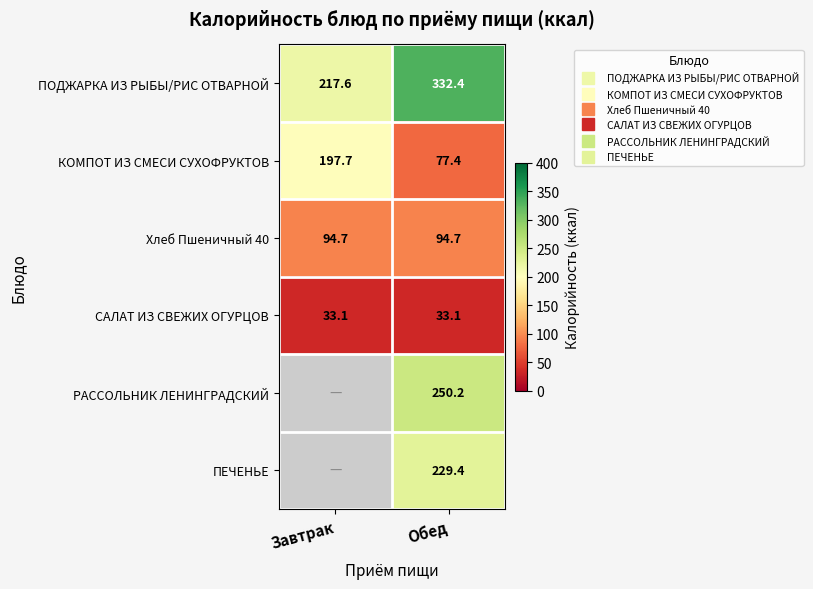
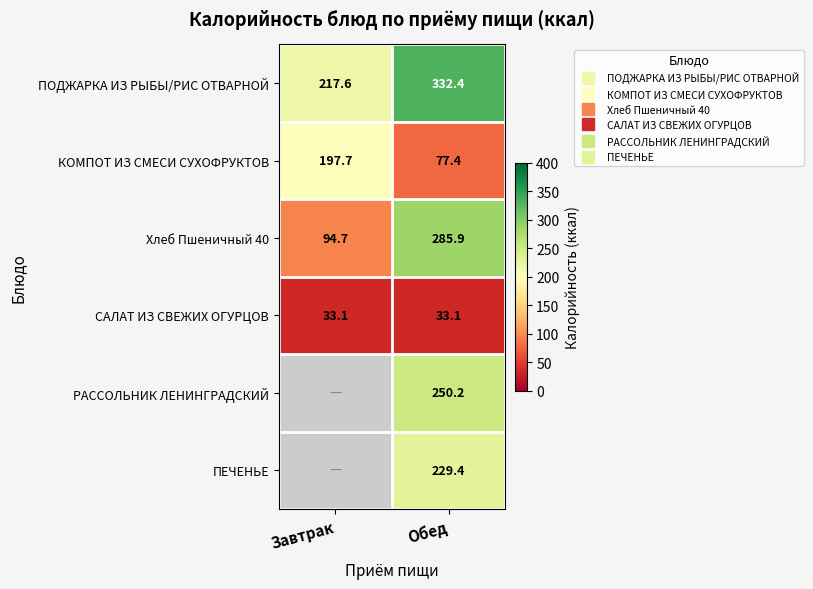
Хлеб Пшеничный 40, Обед: 94.7 -> 285.9
